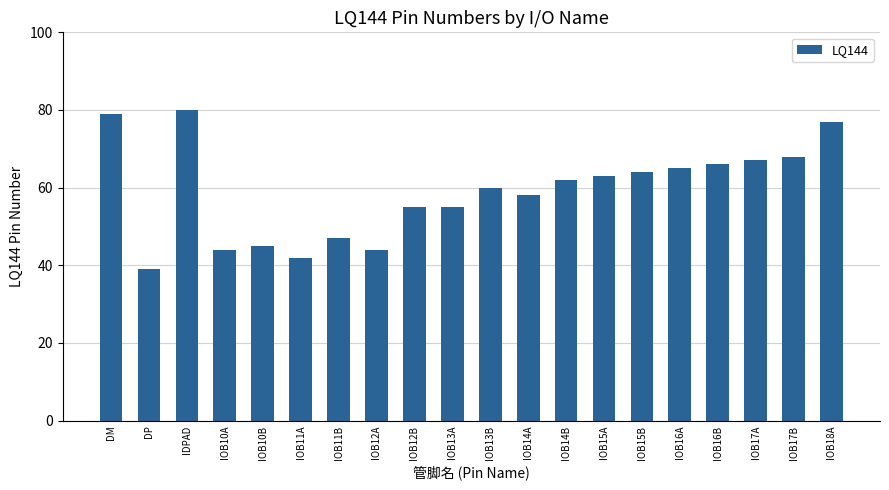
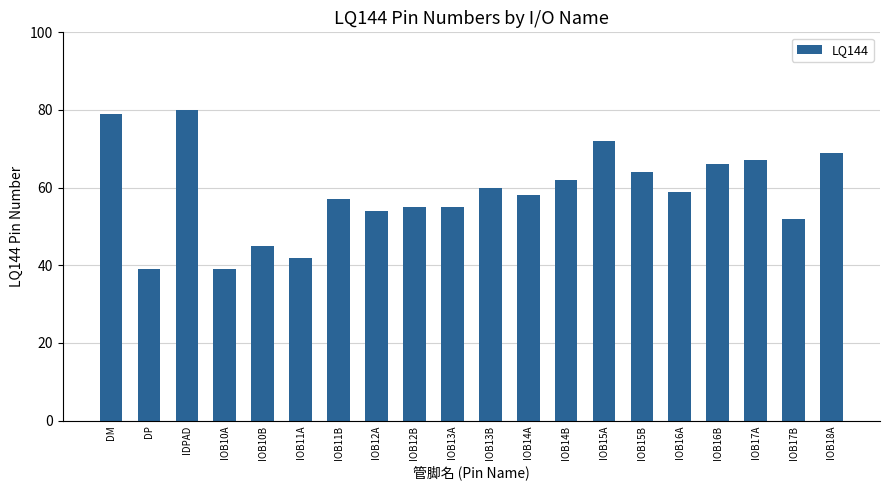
IOB10A: 44 -> 39
IOB11B: 47 -> 57
IOB12A: 44 -> 54
IOB15A: 63 -> 72
IOB16A: 65 -> 59
IOB17B: 68 -> 52
IOB18A: 77 -> 69
